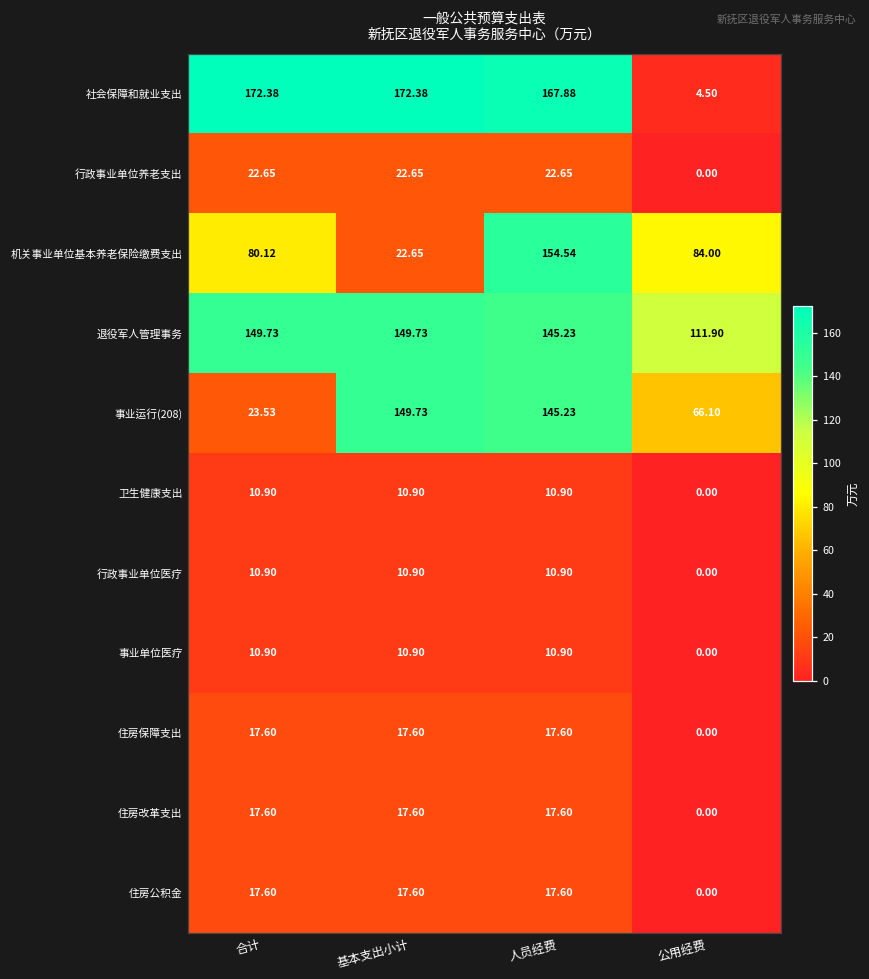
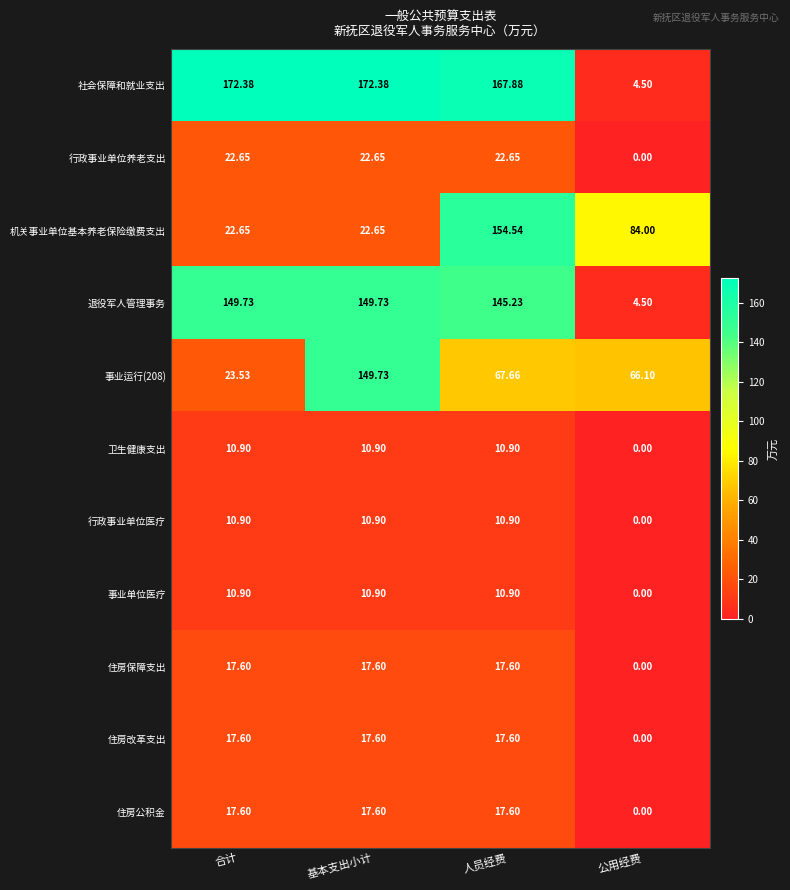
机关事业单位基本养老保险缴费支出, 合计: 80.12 -> 22.65
退役军人管理事务, 公用经费: 111.90 -> 4.50
事业运行(208), 人员经费: 145.23 -> 67.66
